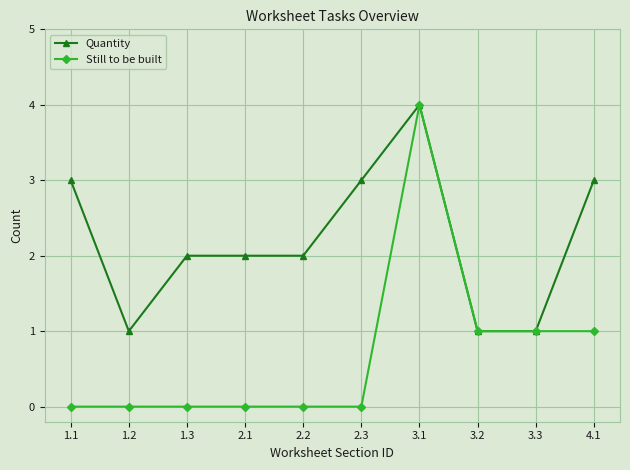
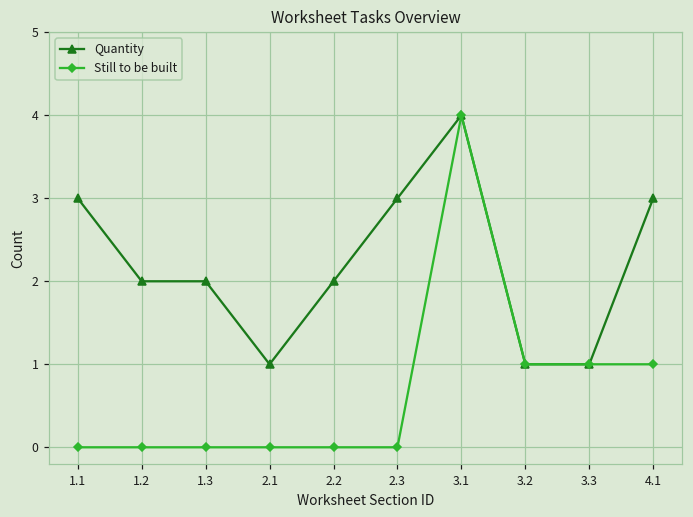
Quantity, 1.2: 1 -> 2
Quantity, 2.1: 2 -> 1
